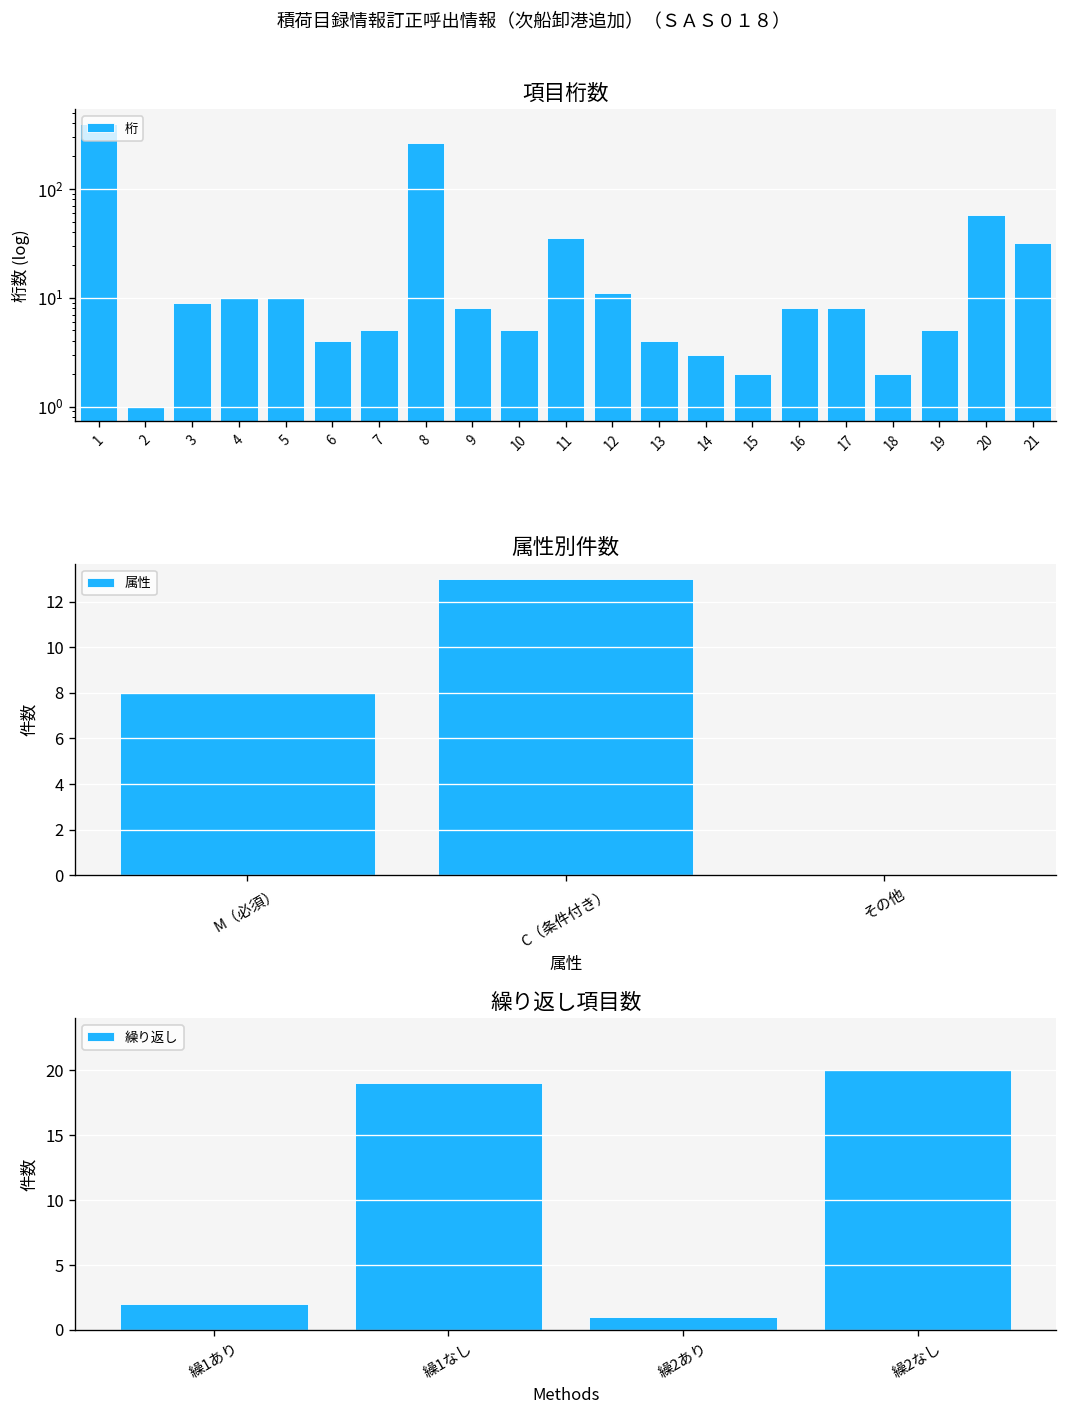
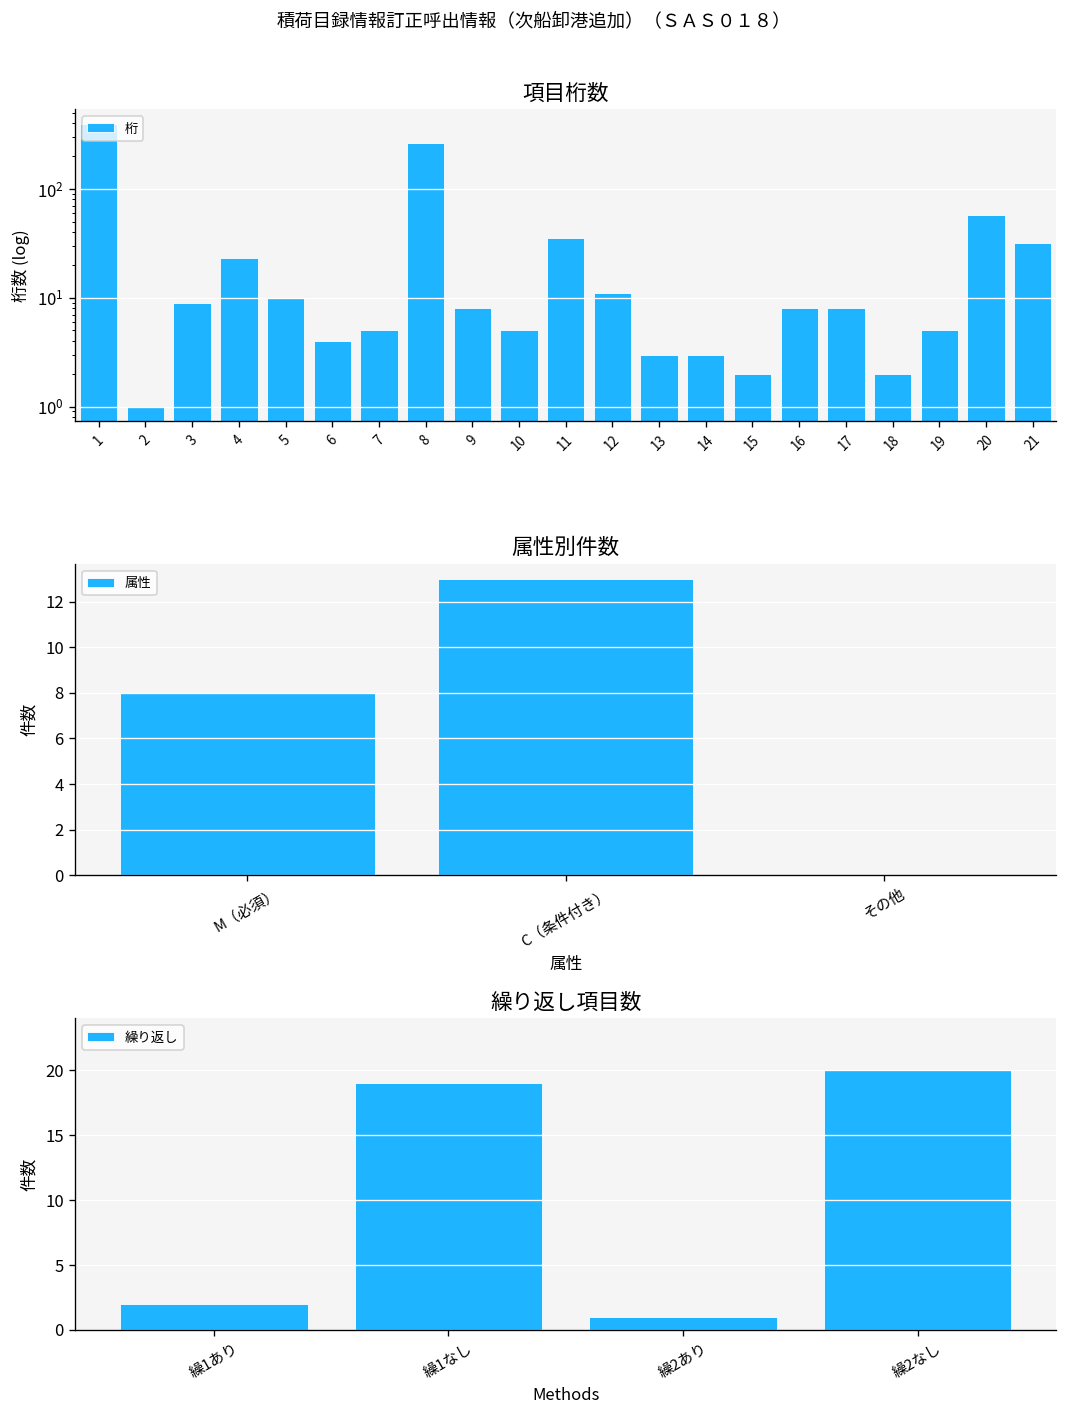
項目桁数, 4: 10 -> 23
項目桁数, 13: 4 -> 3
